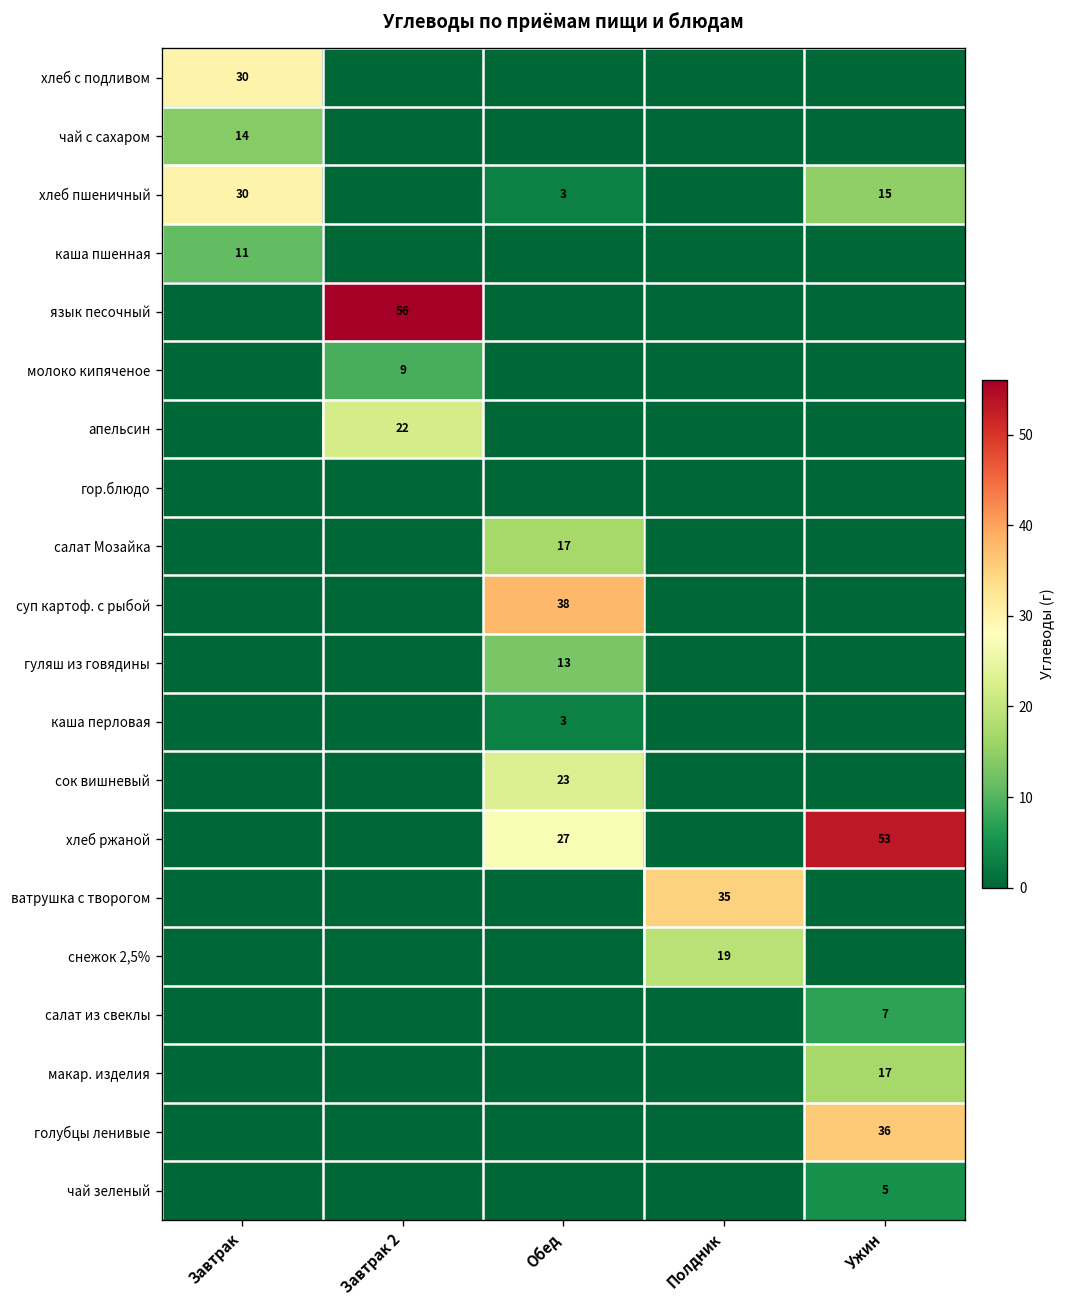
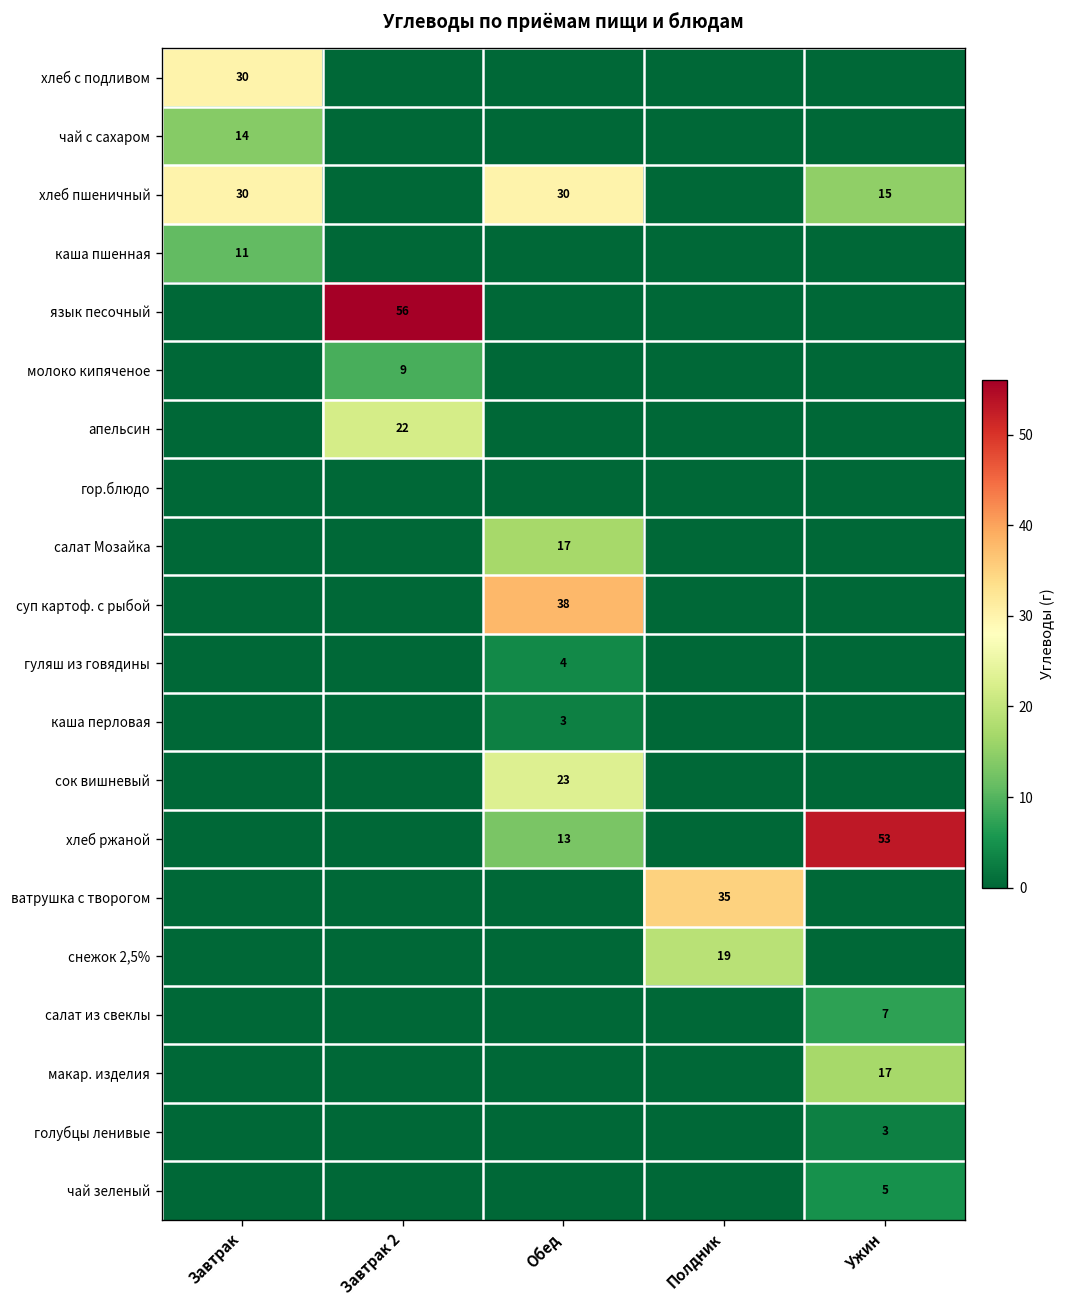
хлеб пшеничный, Обед: 3 -> 30
гуляш из говядины, Обед: 13 -> 4
хлеб ржаной, Обед: 27 -> 13
голубцы ленивые, Ужин: 36 -> 3
